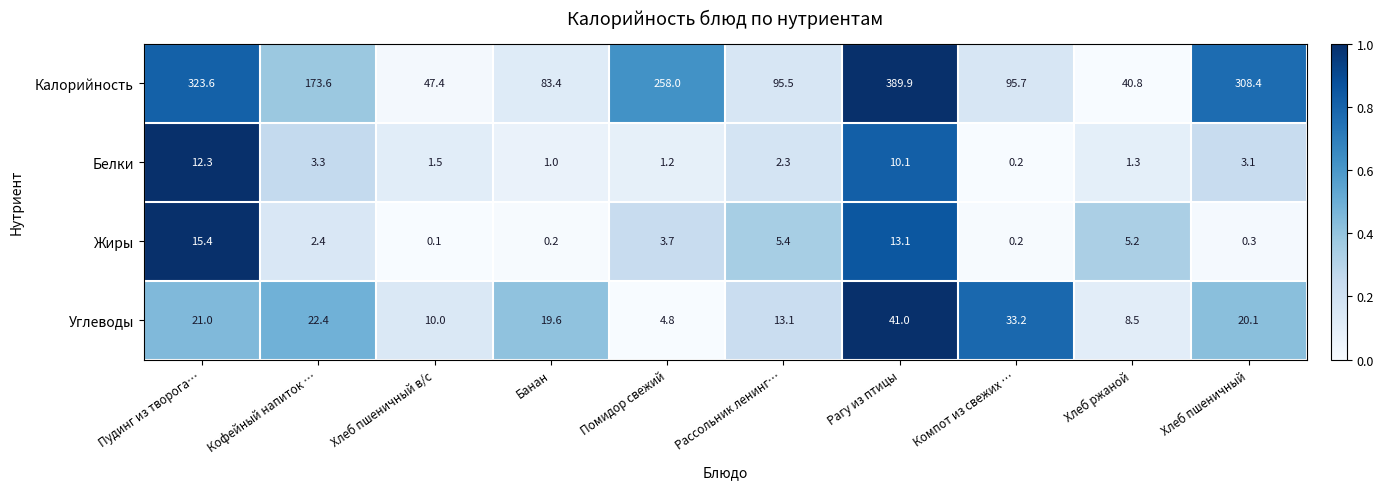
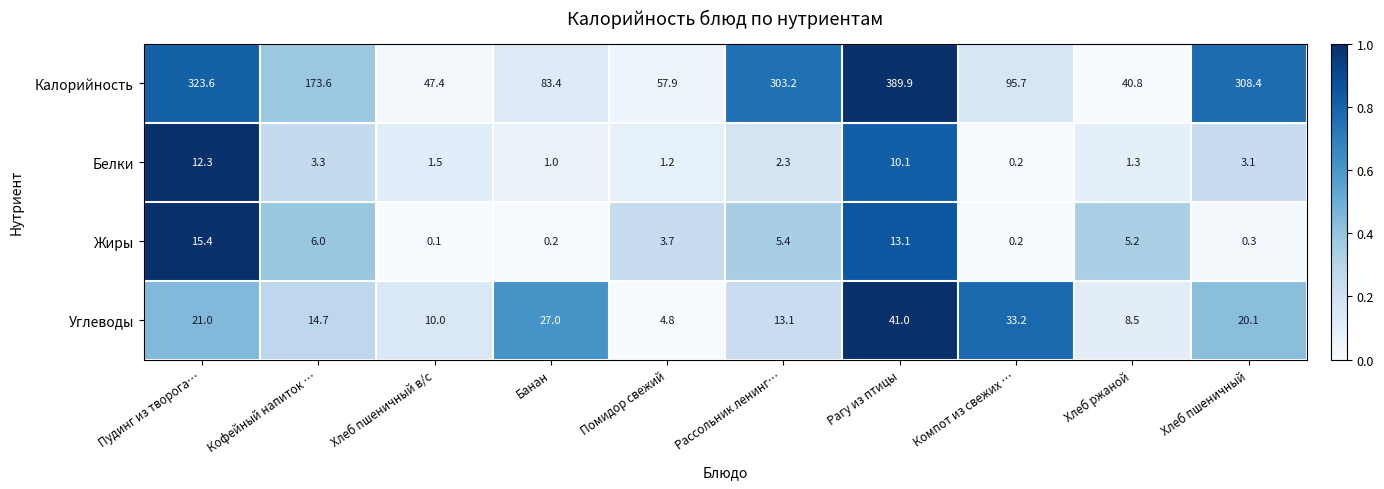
Калорийность, Помидор свежий: 258.0 -> 57.9
Калорийность, Рассольник ленинг…: 95.5 -> 303.2
Жиры, Кофейный напиток …: 2.4 -> 6.0
Углеводы, Кофейный напиток …: 22.4 -> 14.7
Углеводы, Банан: 19.6 -> 27.0
